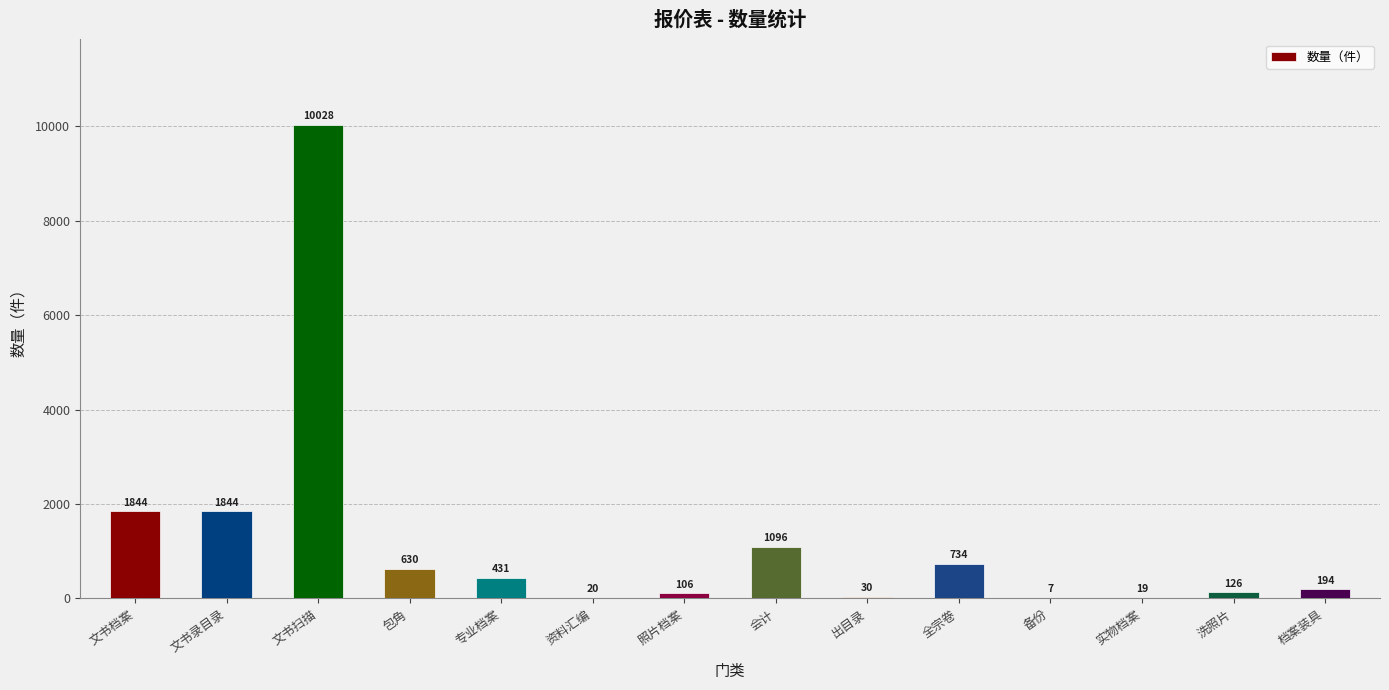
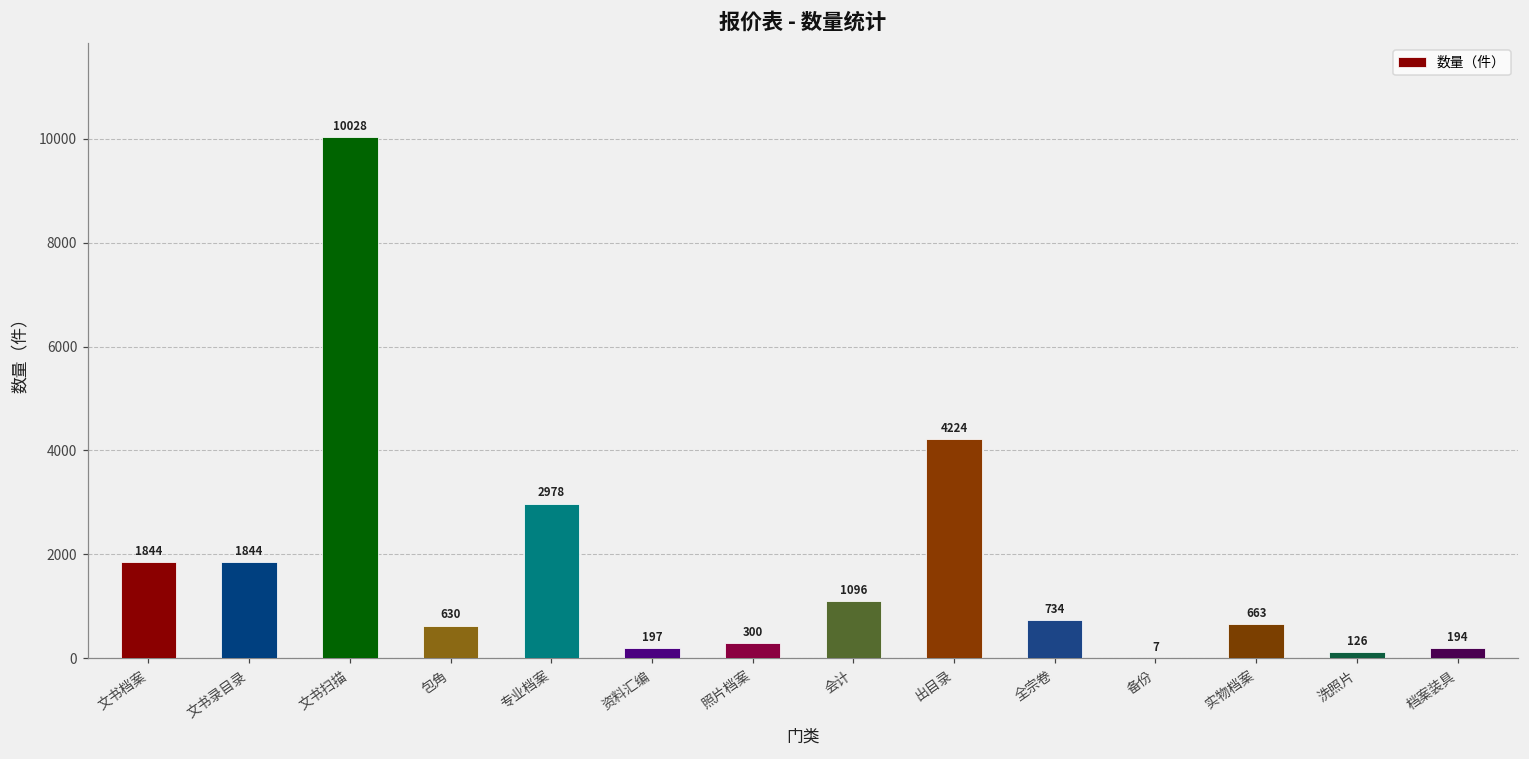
专业档案: 431 -> 2978
资料汇编: 20 -> 197
照片档案: 106 -> 300
出目录: 30 -> 4224
实物档案: 19 -> 663
